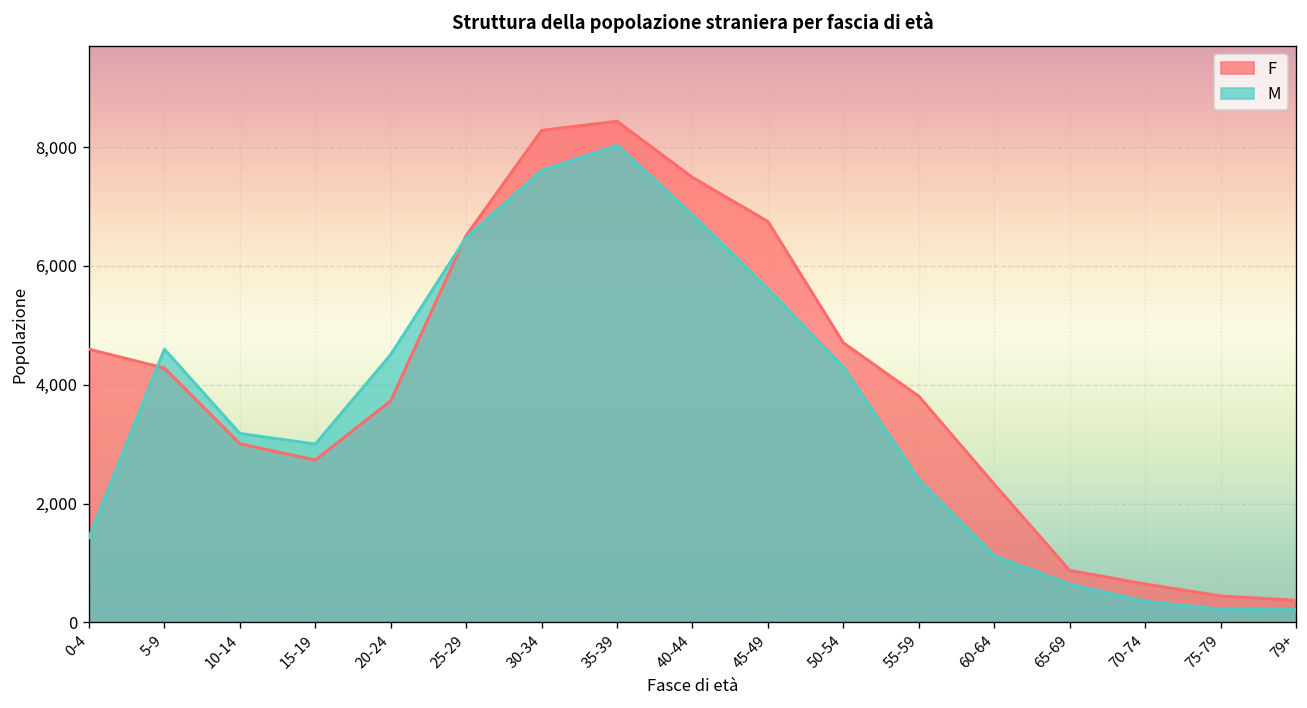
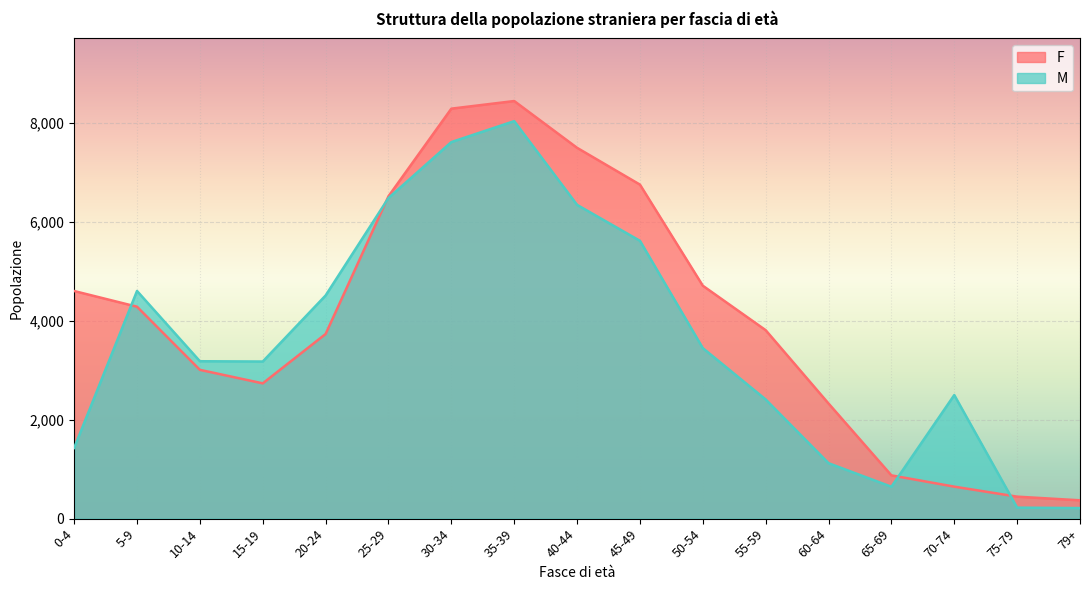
M, 15-19: 3,000 -> 3,200
M, 40-44: 6,900 -> 6,300
M, 50-54: 4,300 -> 3,400
M, 70-74: 400 -> 2,500
